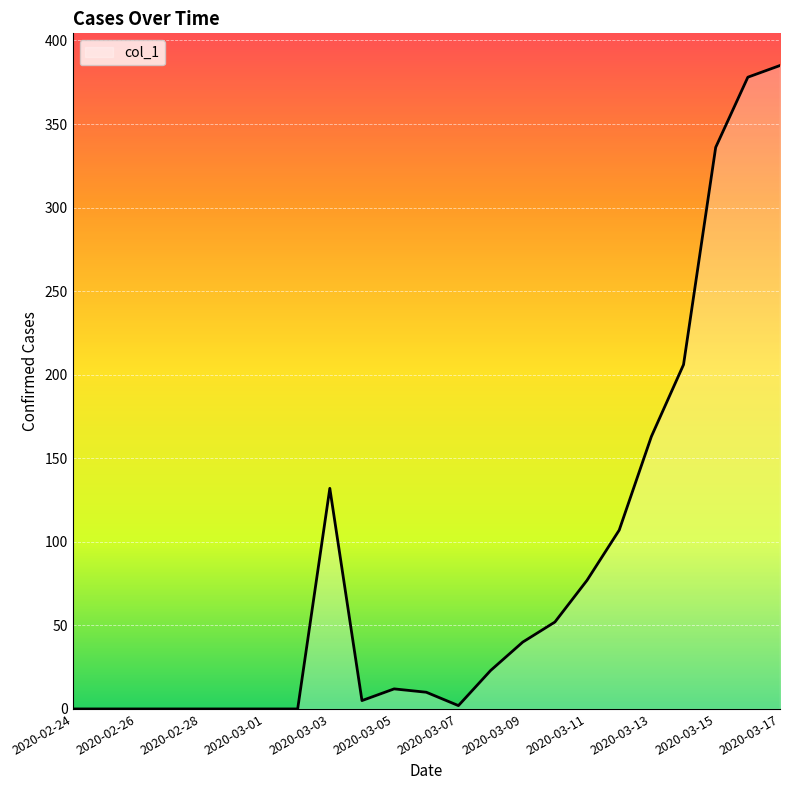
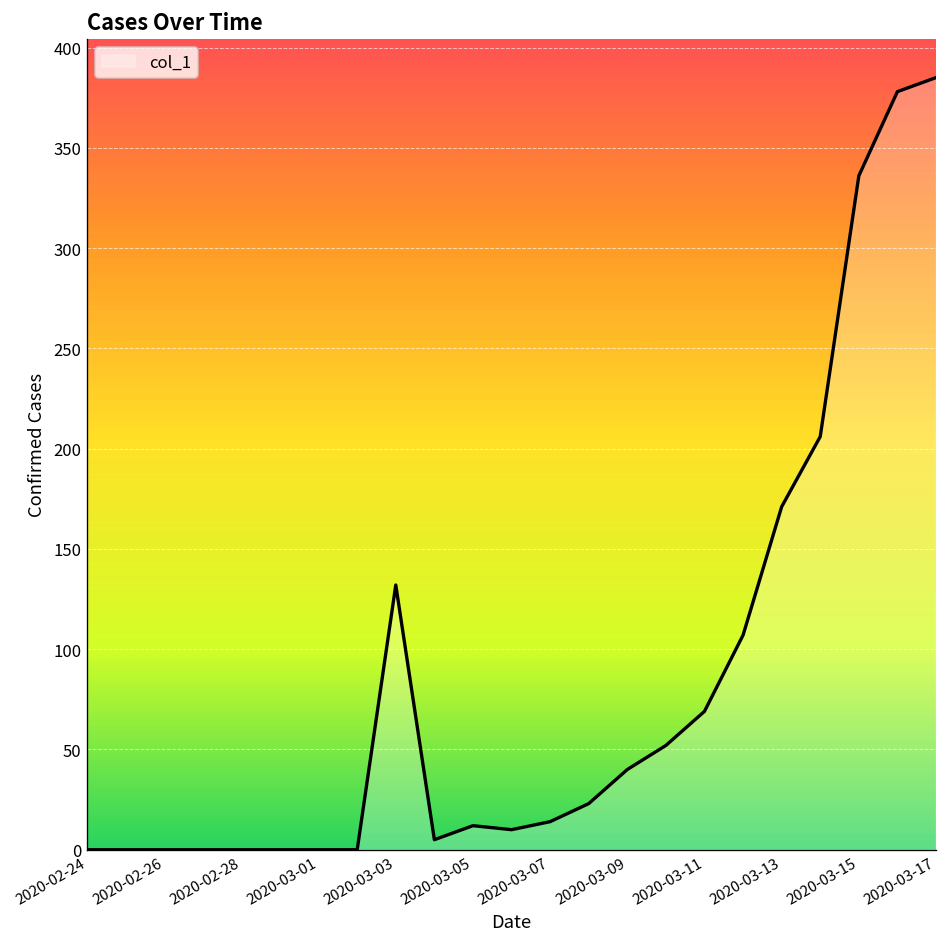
2020-03-07: 2 -> 14
2020-03-11: 77 -> 69
2020-03-13: 163 -> 171
